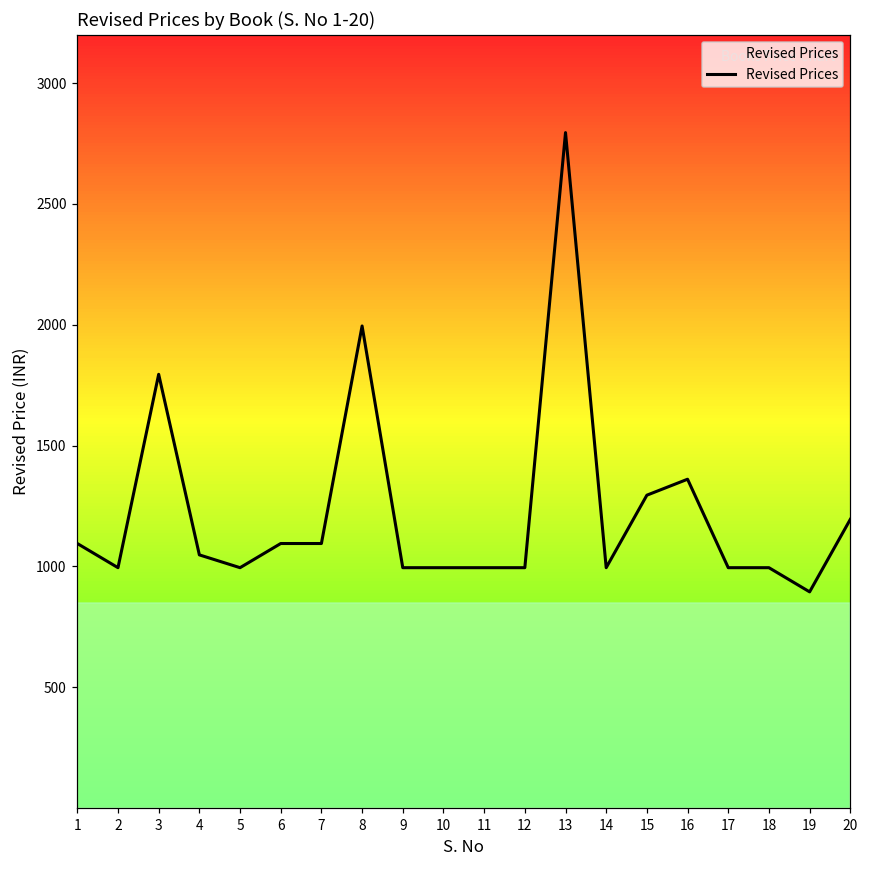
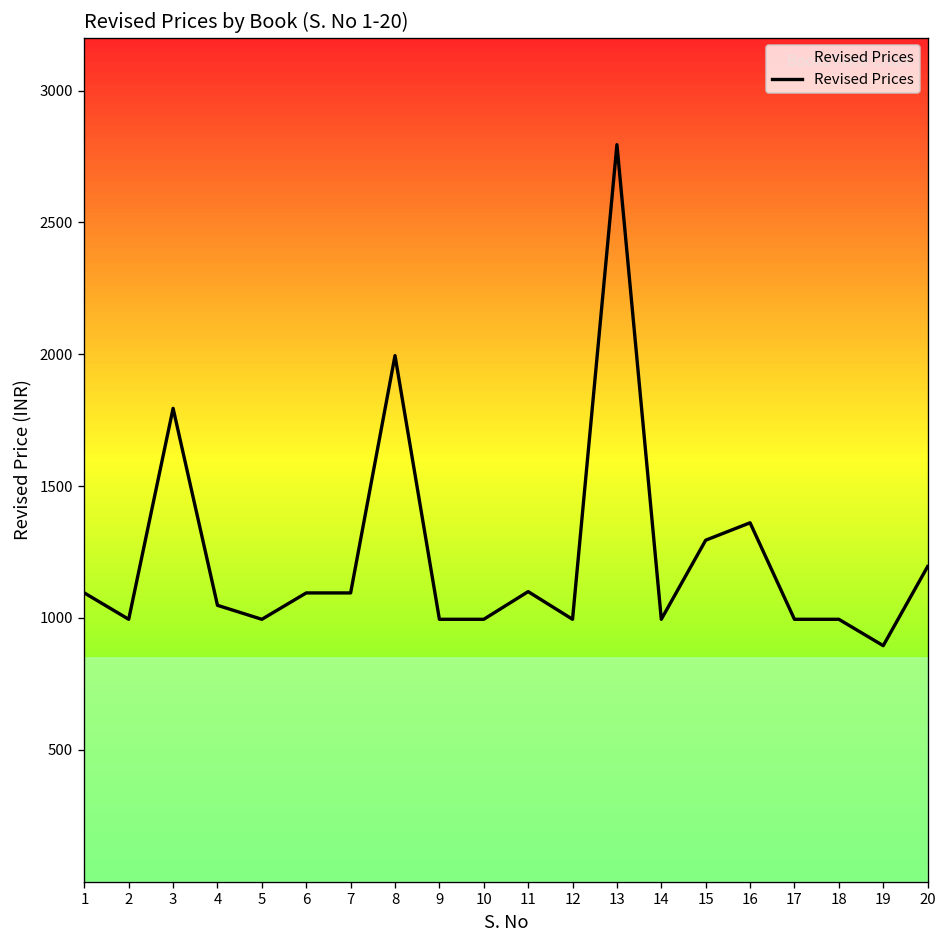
11: 1000 -> 1100
